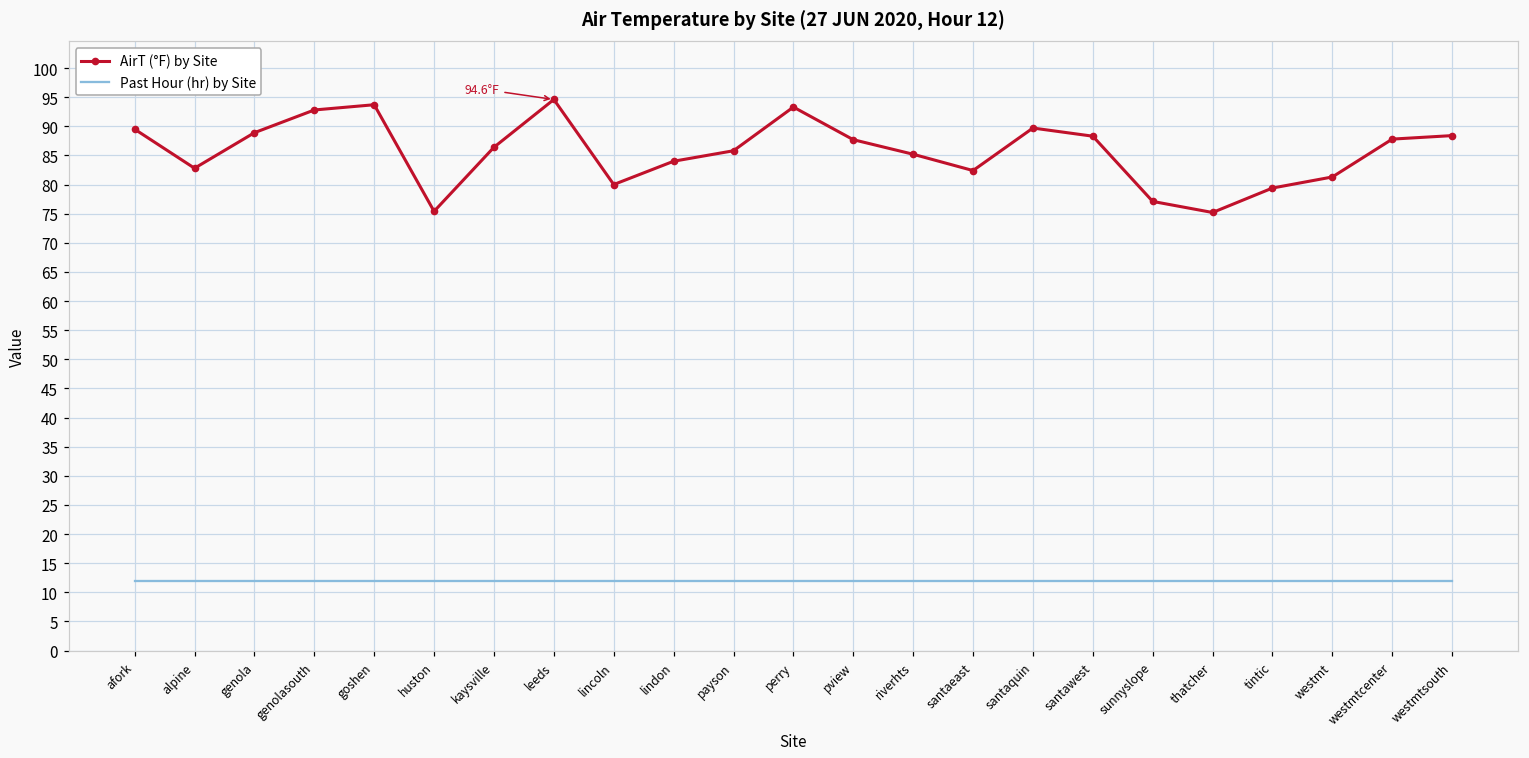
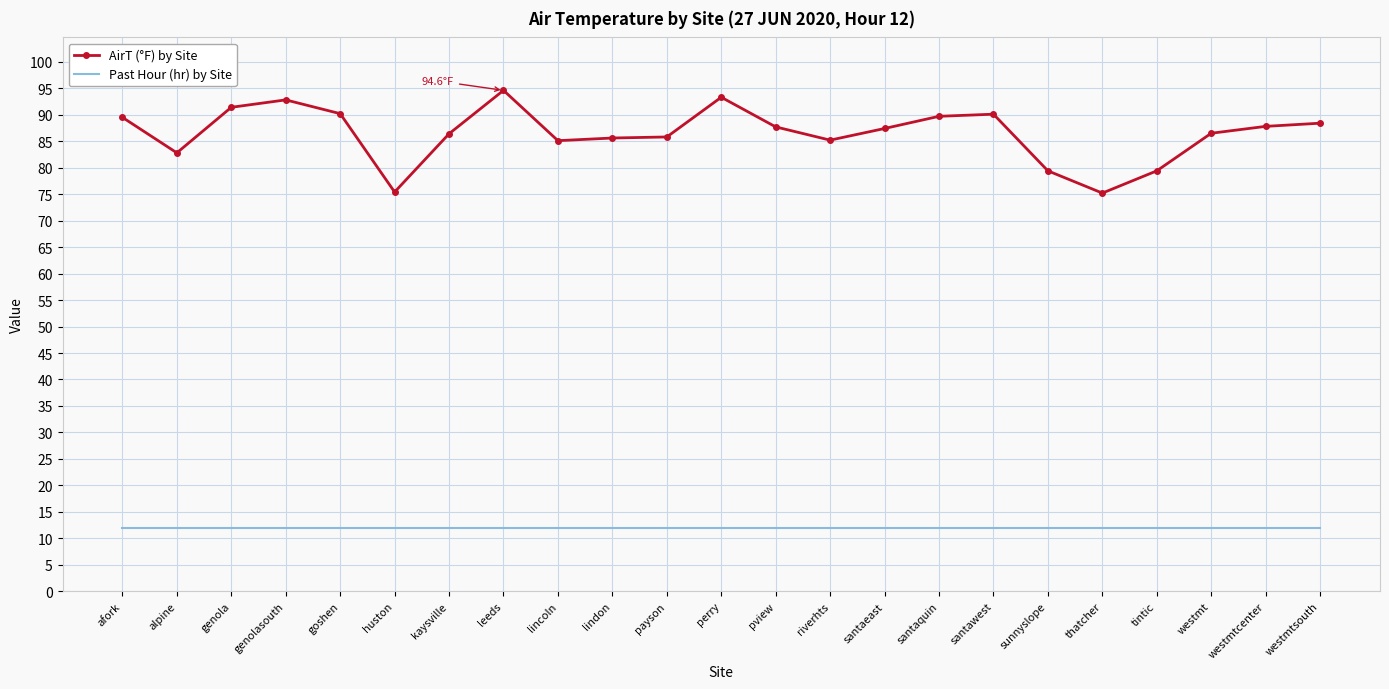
AirT (°F) by Site, genola: 89 -> 91
AirT (°F) by Site, goshen: 94 -> 90
AirT (°F) by Site, lincoln: 80 -> 85
AirT (°F) by Site, lindon: 84 -> 86
AirT (°F) by Site, santaeast: 82 -> 87
AirT (°F) by Site, santawest: 88 -> 90
AirT (°F) by Site, sunnyslope: 77 -> 79
AirT (°F) by Site, westmt: 81 -> 87
